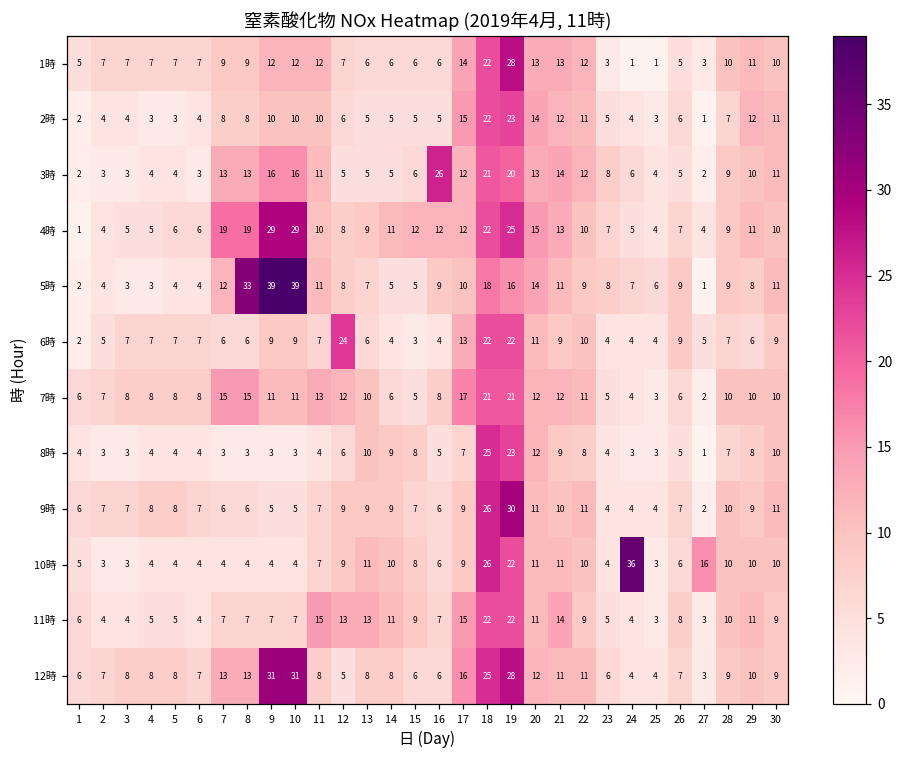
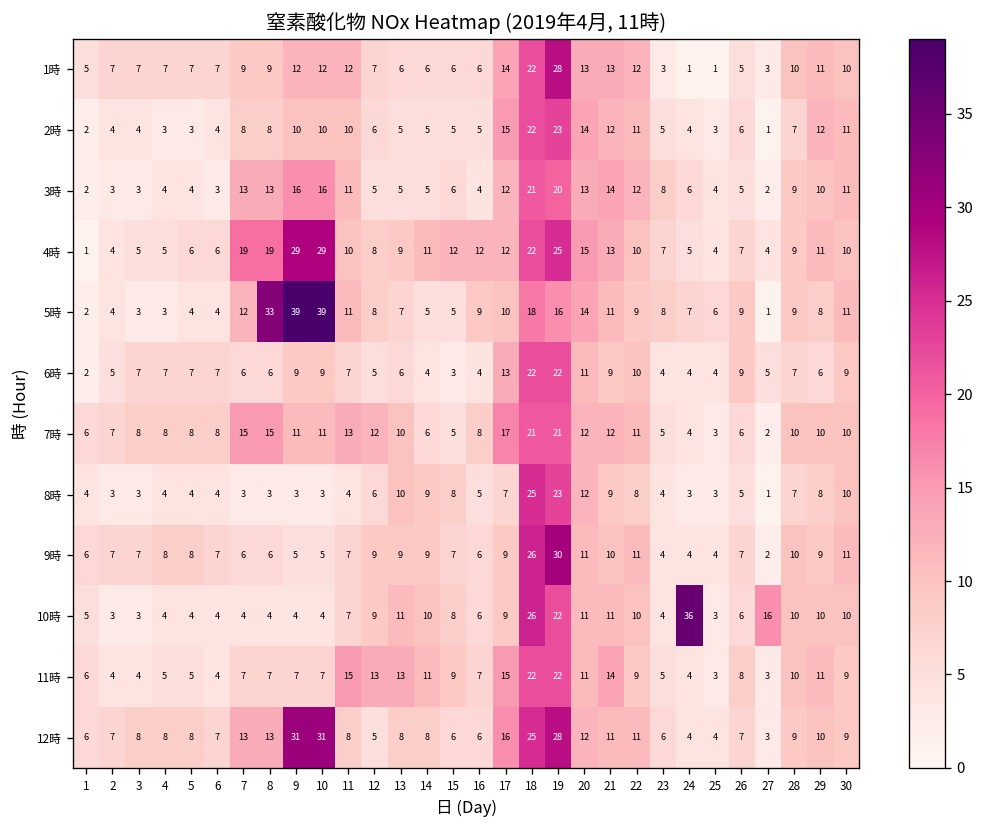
3時, 16: 26 -> 4
6時, 12: 24 -> 5
